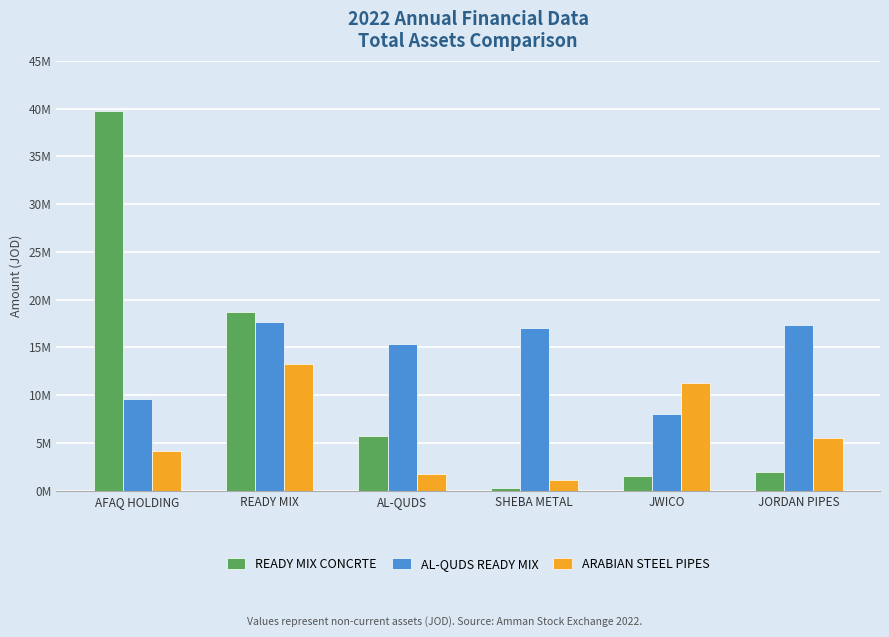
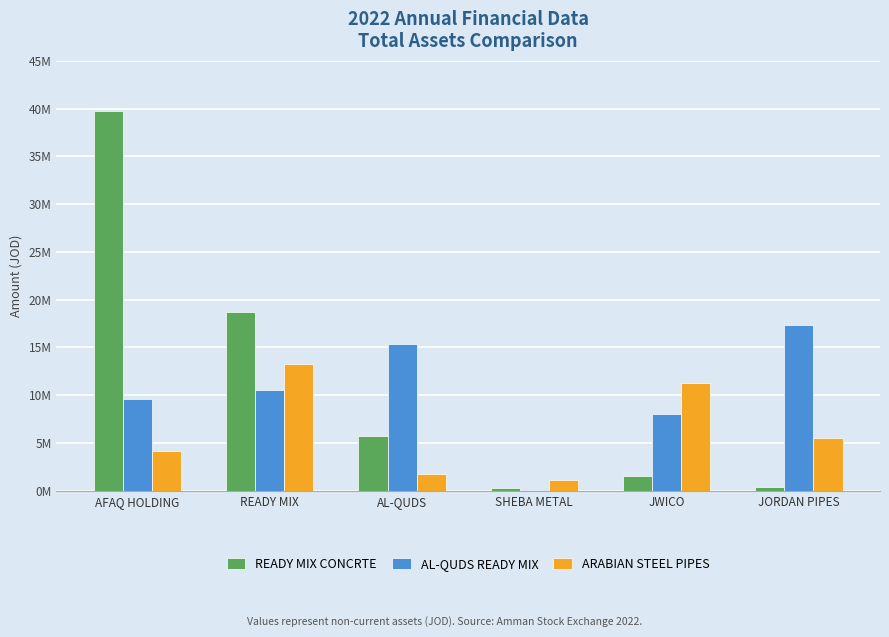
AL-QUDS READY MIX, READY MIX: 18000000 -> 11000000
AL-QUDS READY MIX, SHEBA METAL: 17000000 -> 0
READY MIX CONCRTE, JORDAN PIPES: 2000000 -> 0
